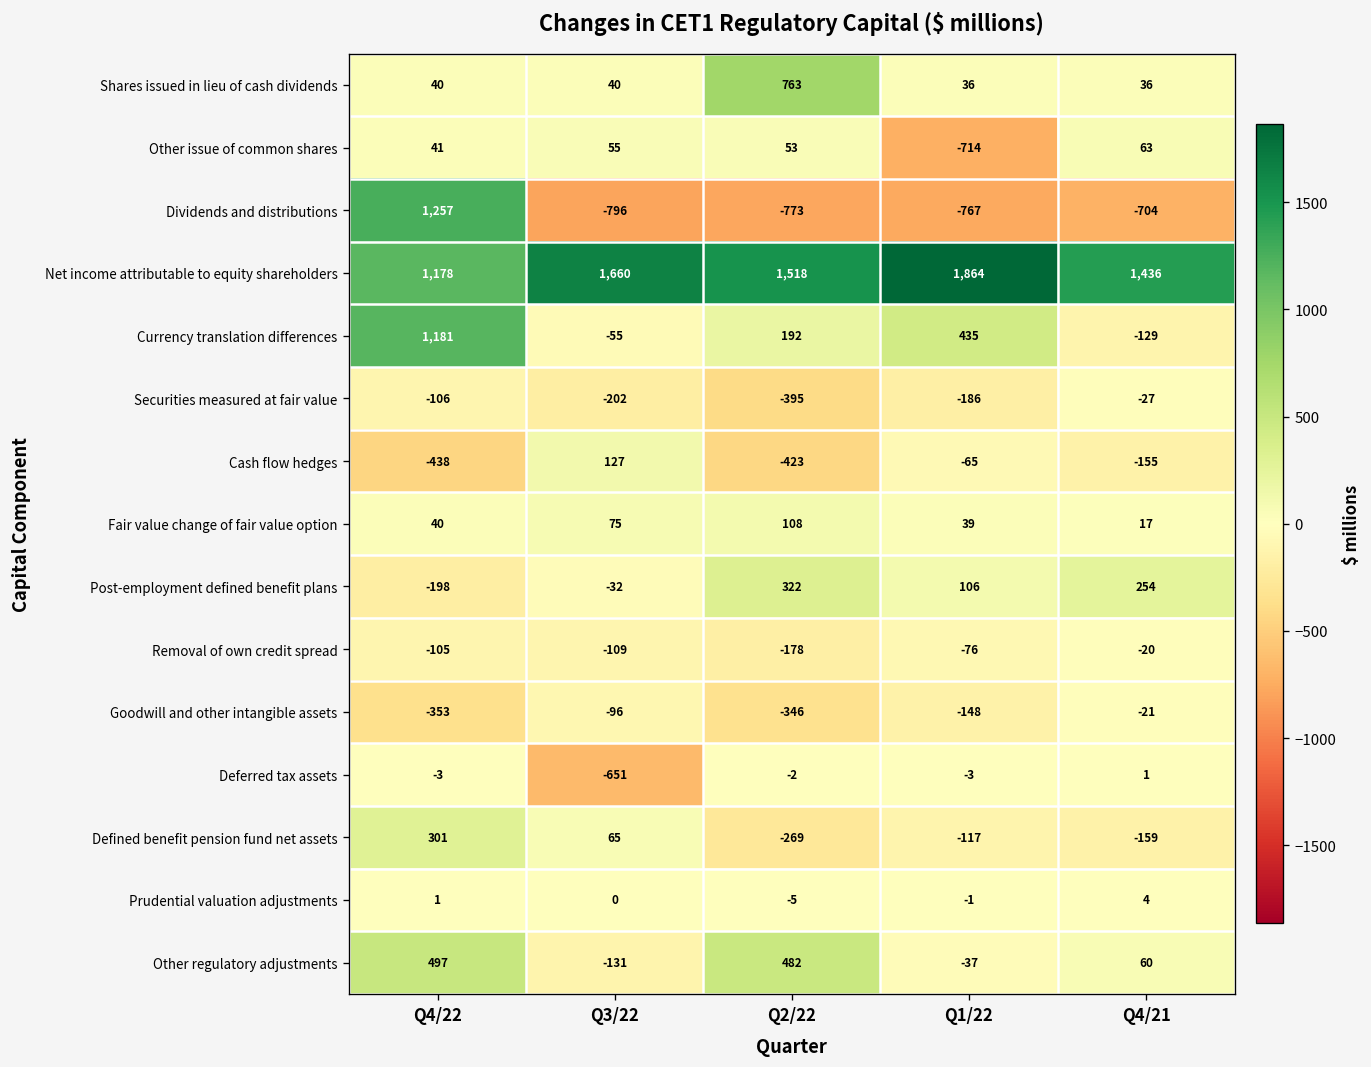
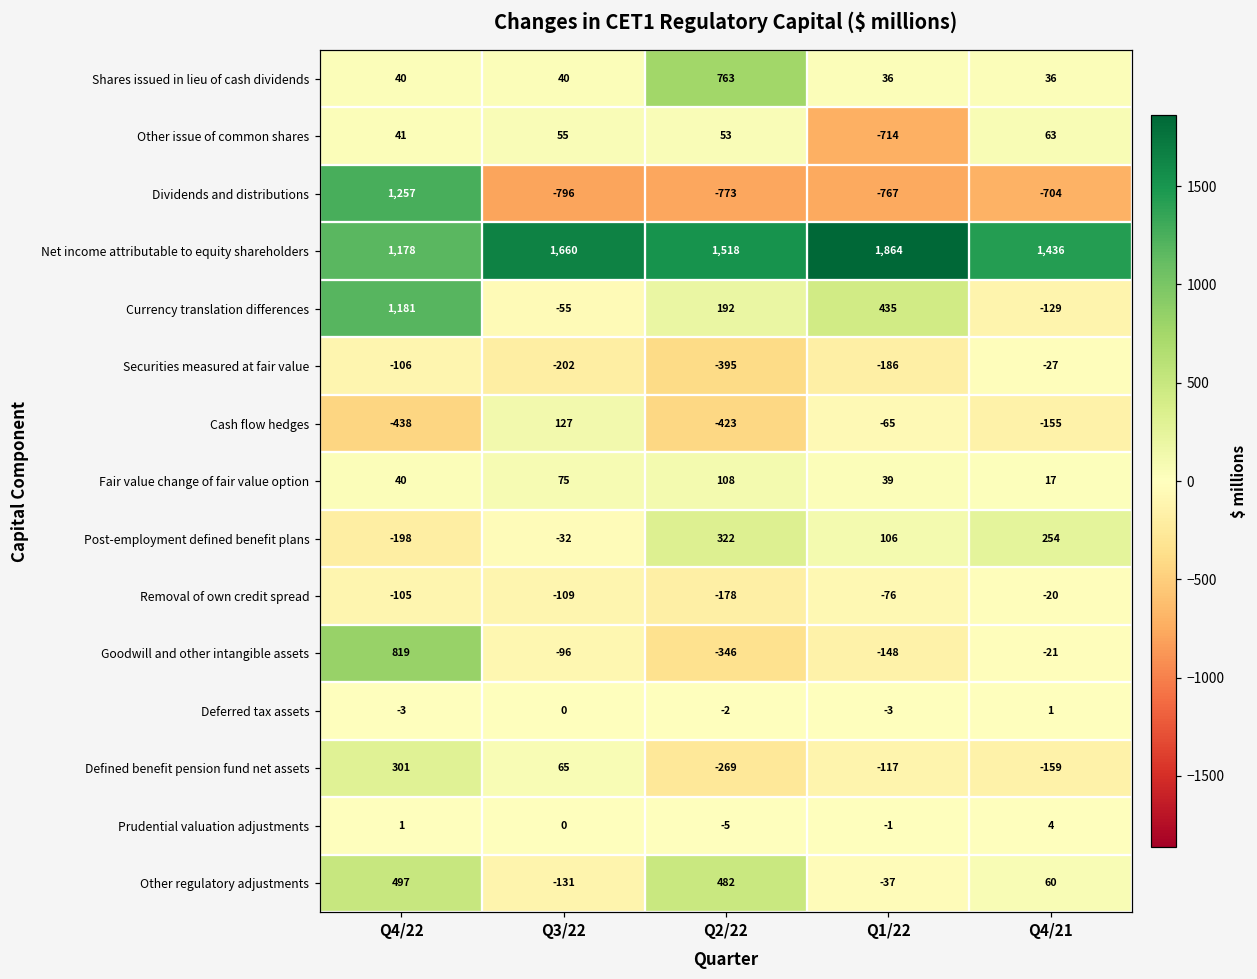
Goodwill and other intangible assets, Q4/22: -353 -> 819
Deferred tax assets, Q3/22: -651 -> 0
